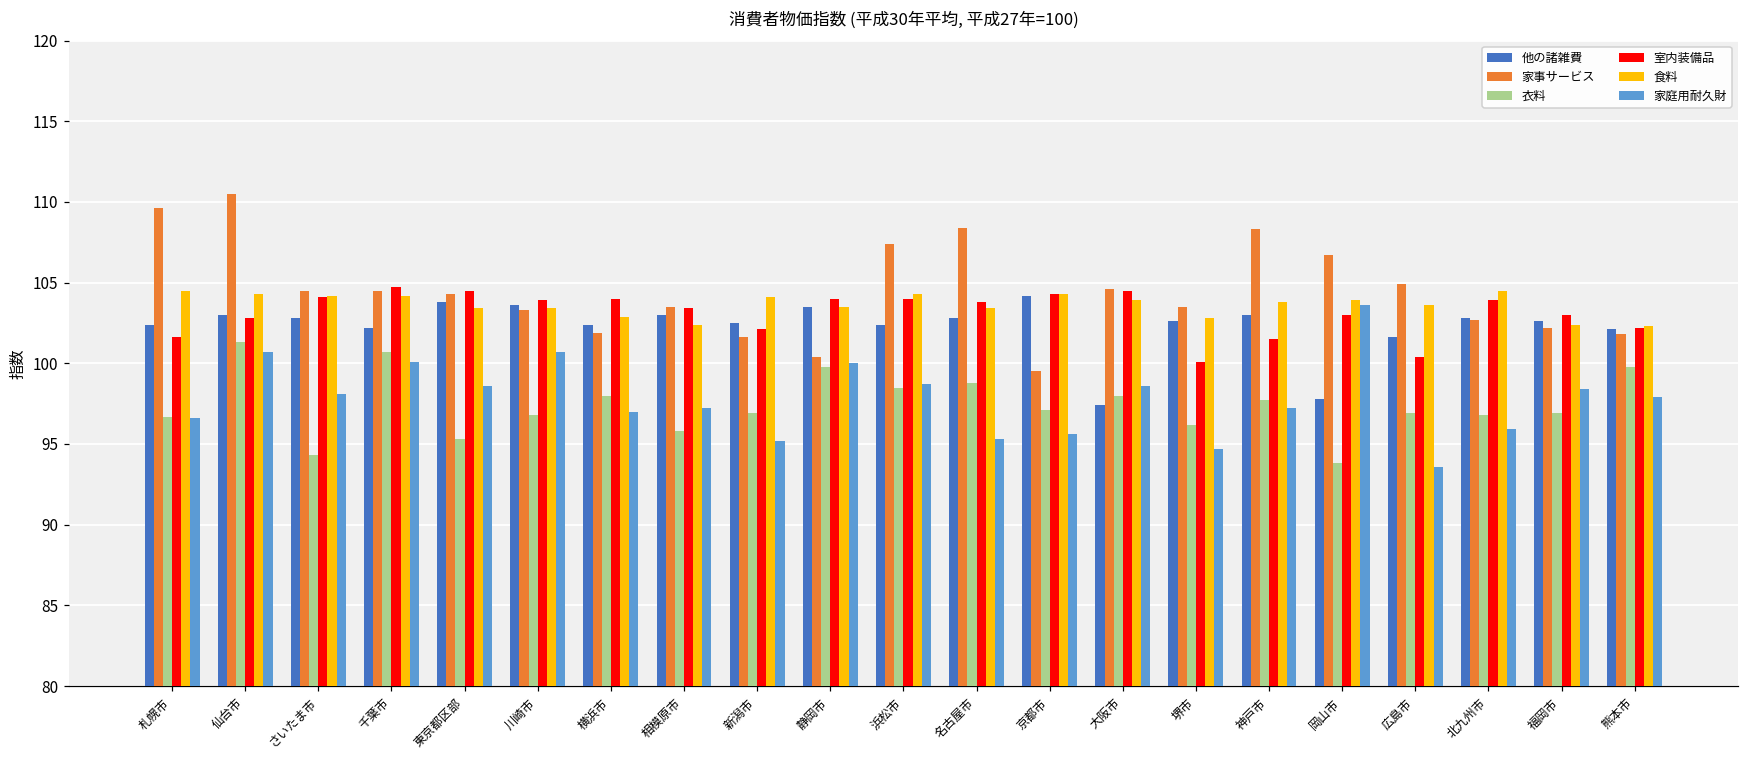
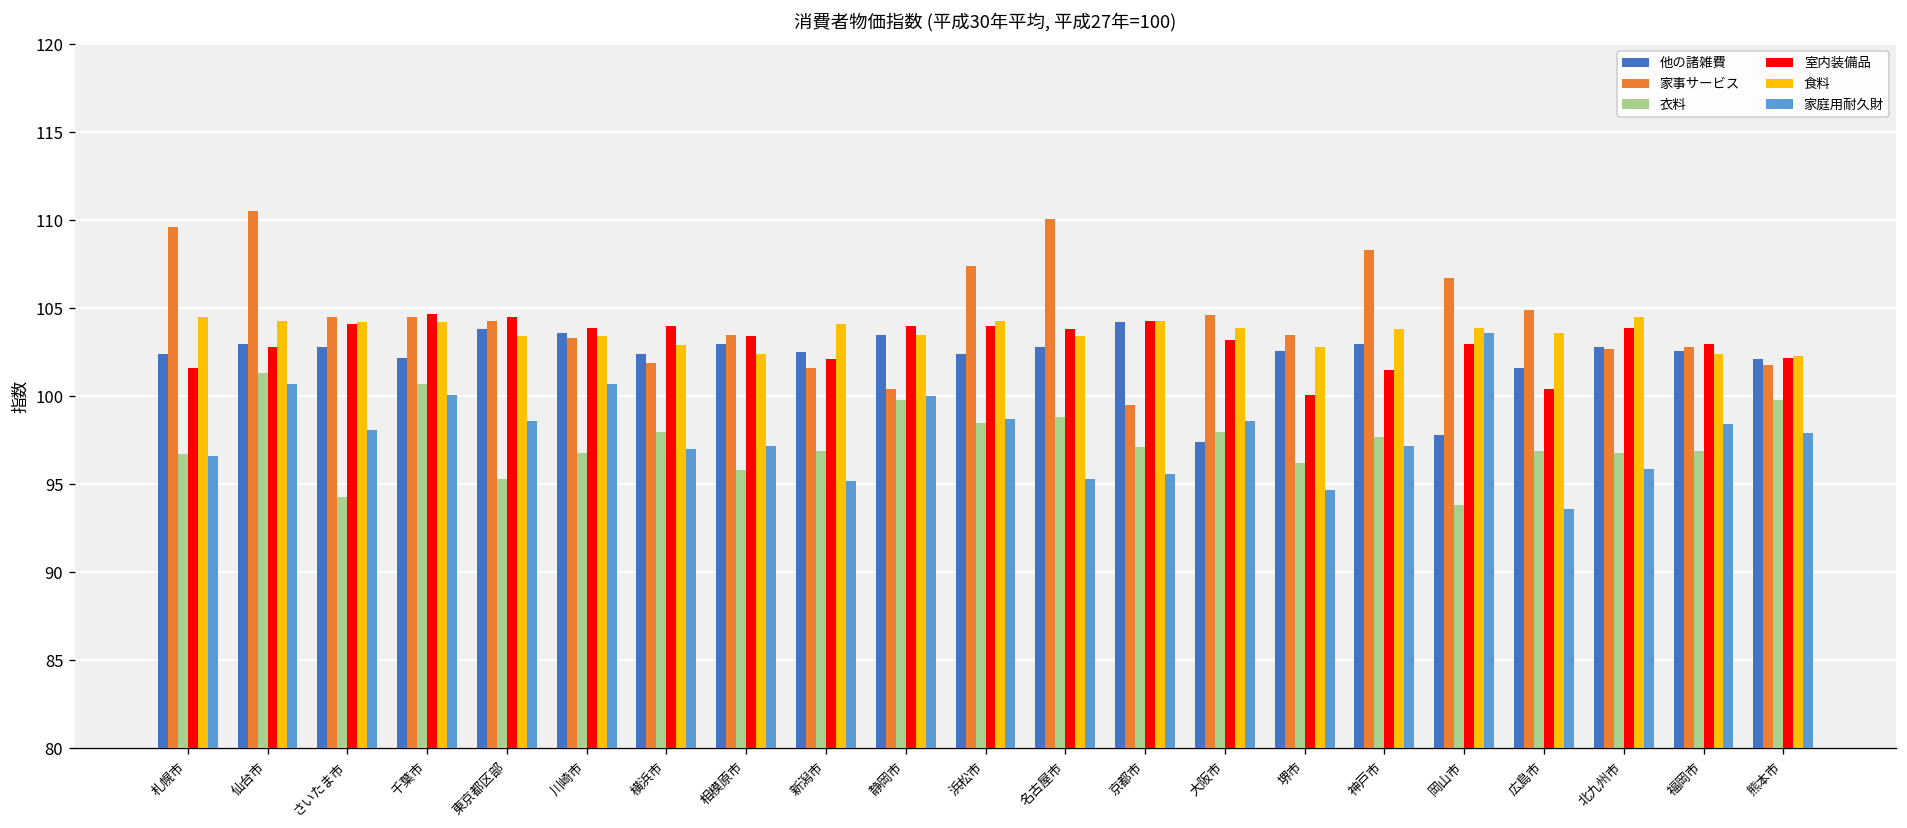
家事サービス, 名古屋市: 108.4 -> 110.1
室内装備品, 大阪市: 104.5 -> 103.2
家事サービス, 福岡市: 102.2 -> 102.8
